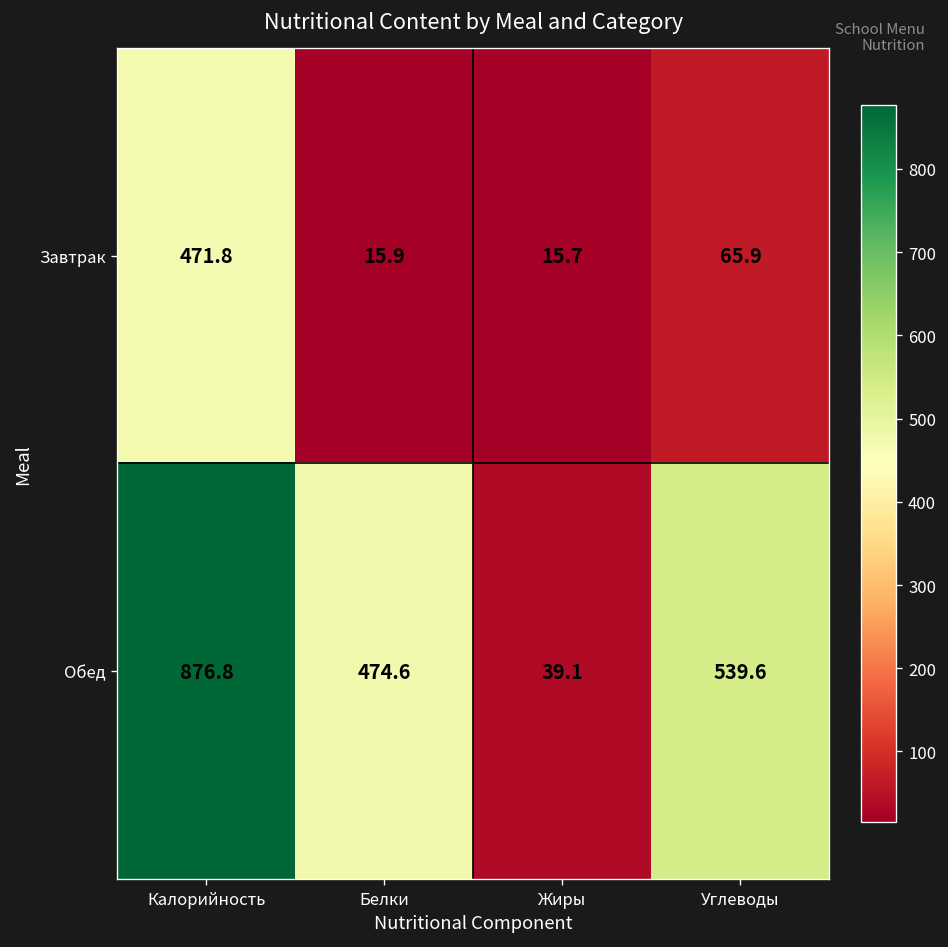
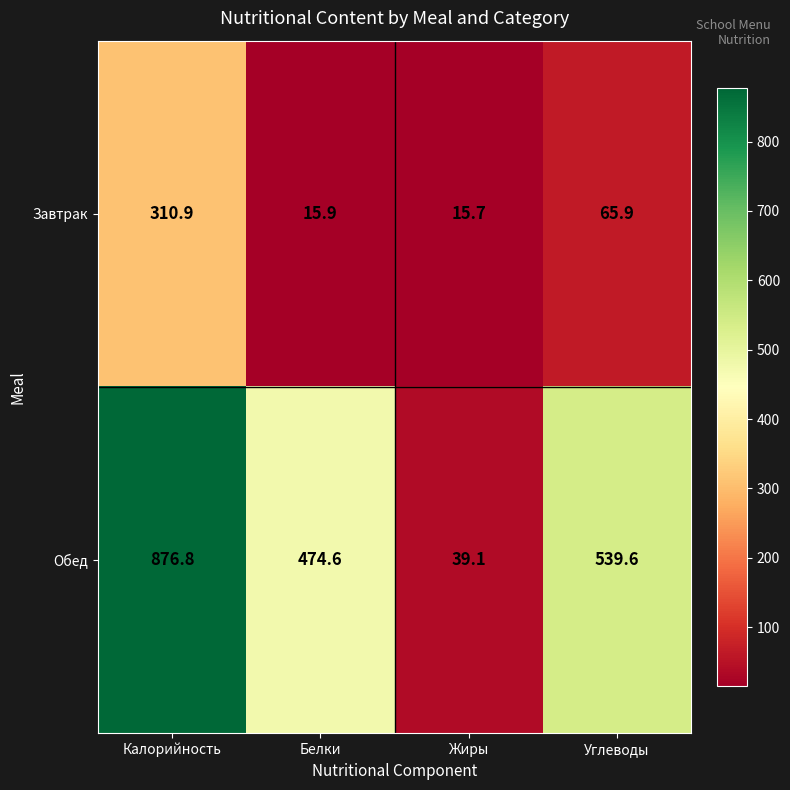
Завтрак, Калорийность: 471.8 -> 310.9
